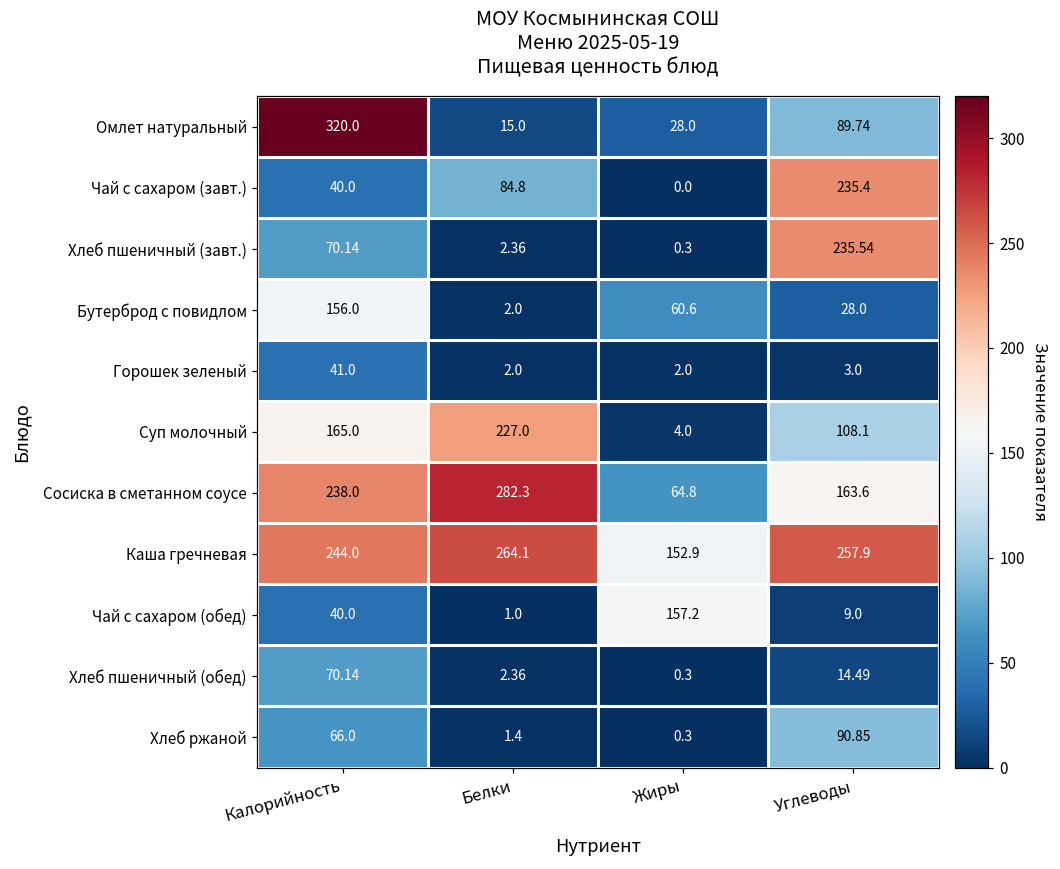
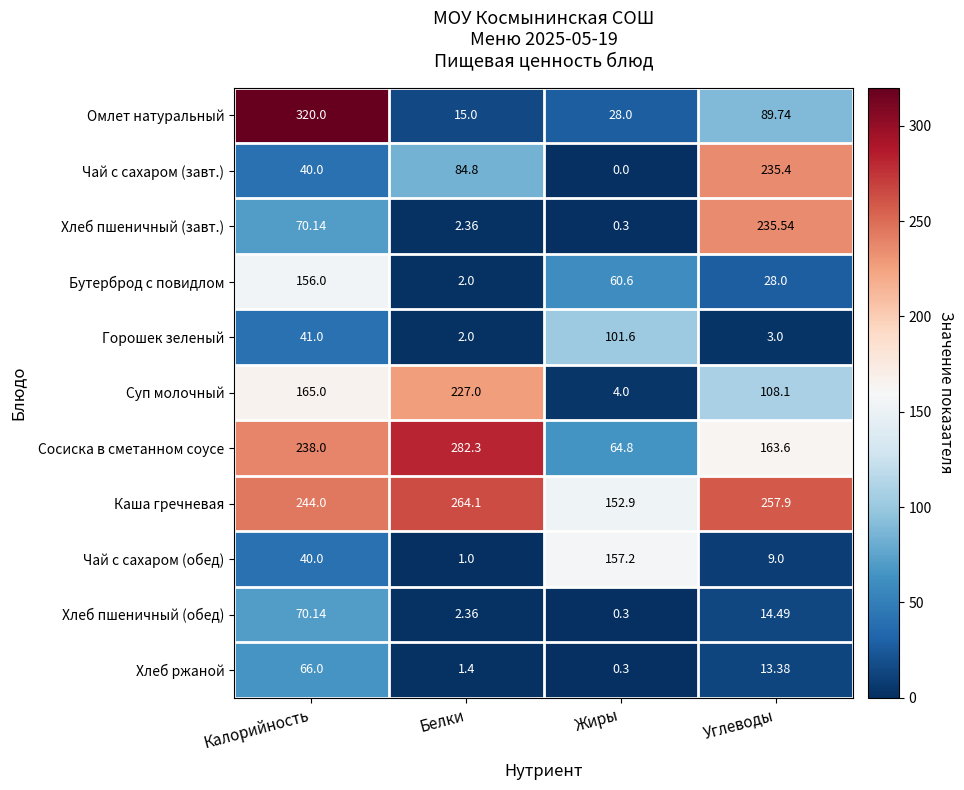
Горошек зеленый, Жиры: 2.0 -> 101.6
Хлеб ржаной, Углеводы: 90.85 -> 13.38
